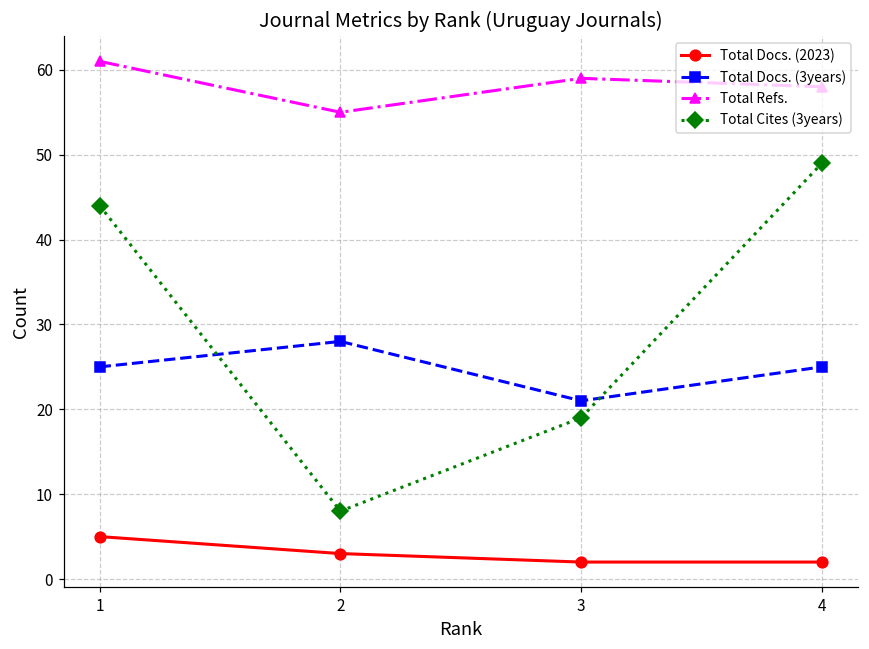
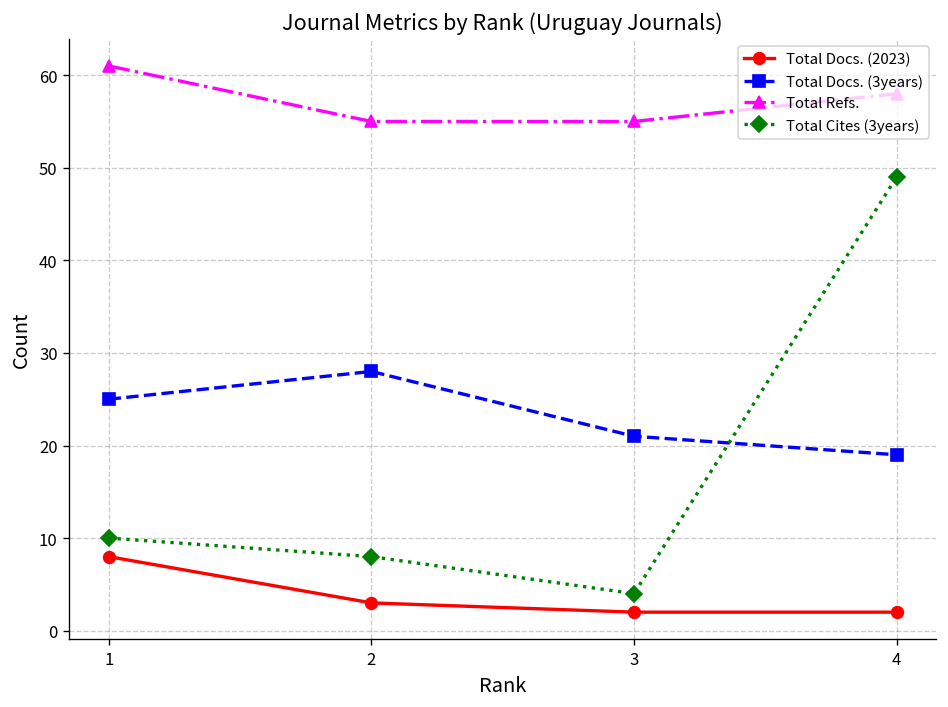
Total Docs. (2023), 1: 5 -> 8
Total Cites (3years), 1: 44 -> 10
Total Refs., 3: 59 -> 55
Total Cites (3years), 3: 19 -> 4
Total Docs. (3years), 4: 25 -> 19
